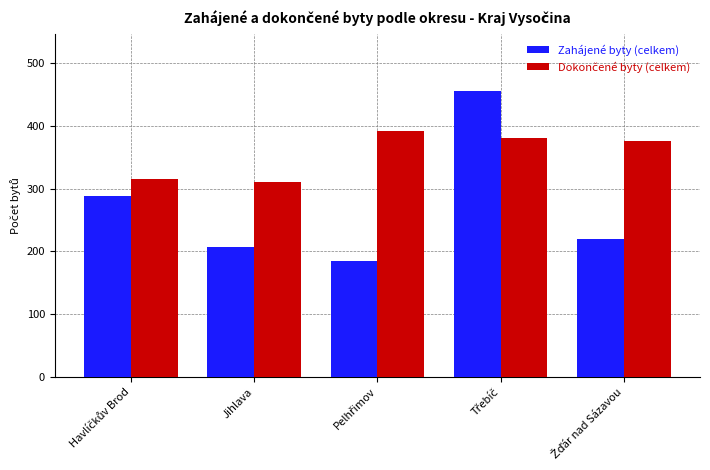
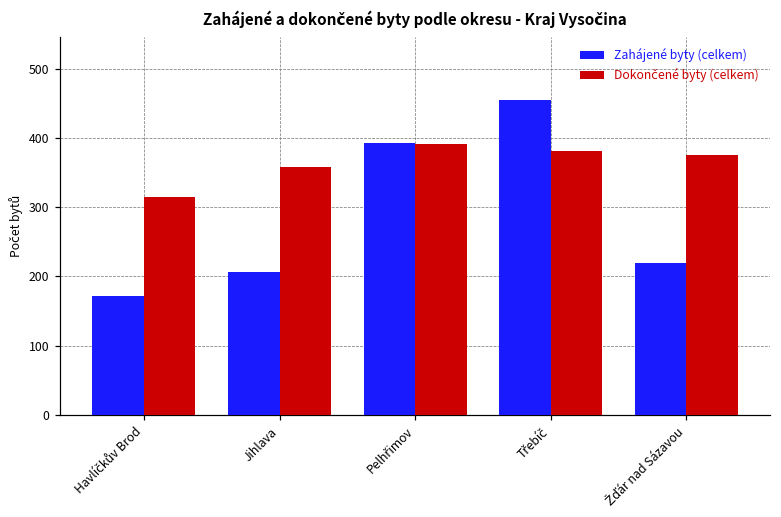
Zahájené byty (celkem), Havlíčkův Brod: 290 -> 170
Dokončené byty (celkem), Jihlava: 310 -> 360
Zahájené byty (celkem), Pelhřimov: 180 -> 390
